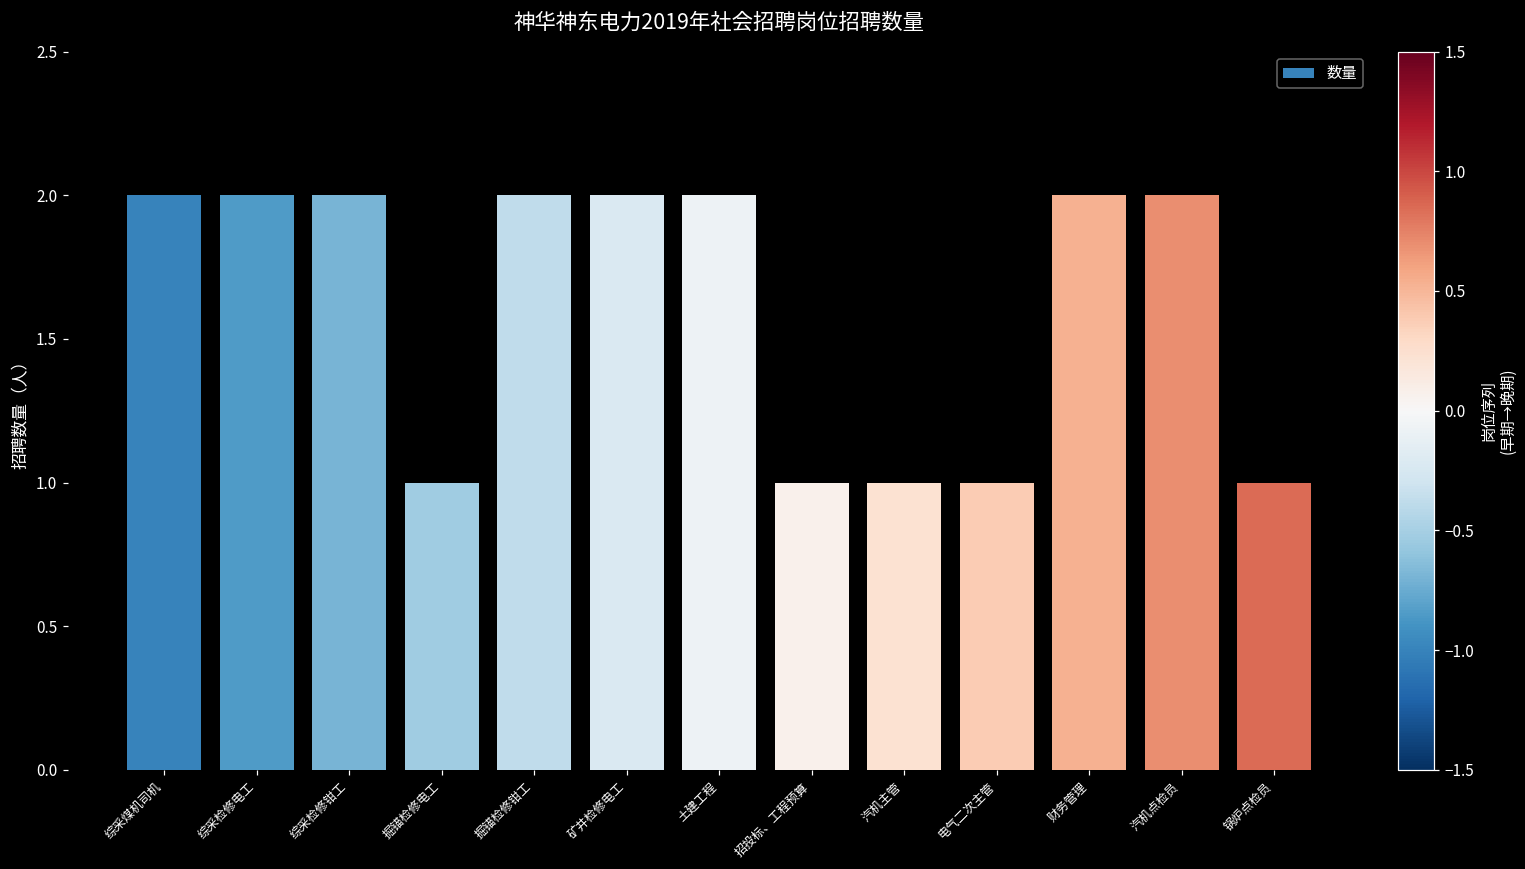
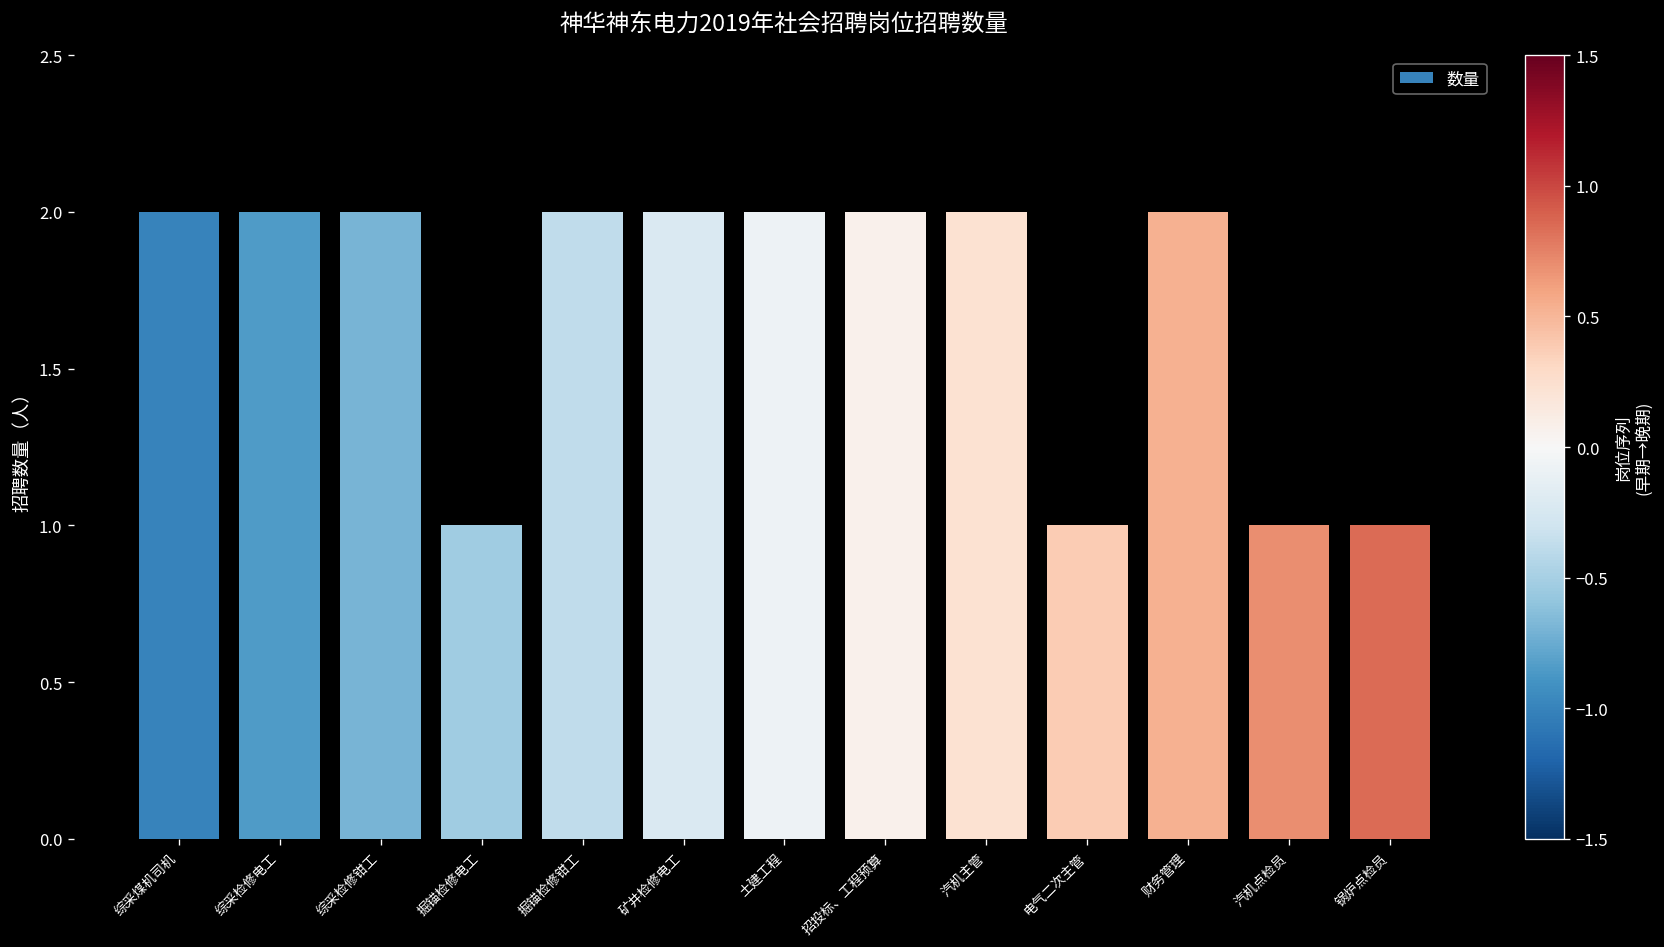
招投标、工程预算: 1 -> 2
汽机主管: 1 -> 2
汽机点检员: 2 -> 1
